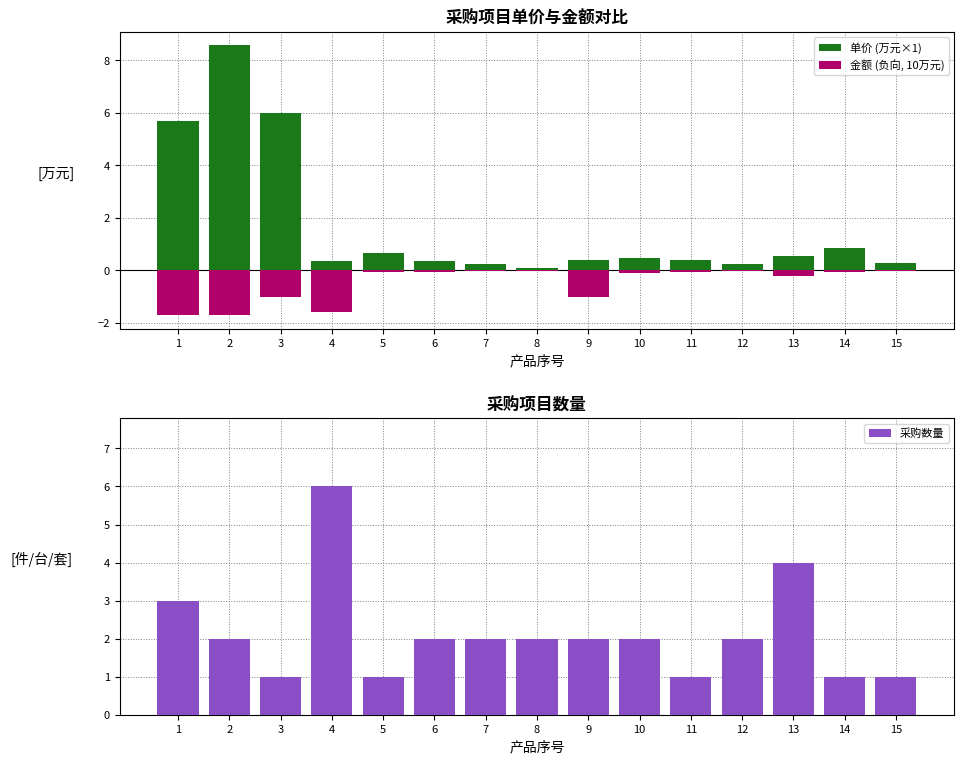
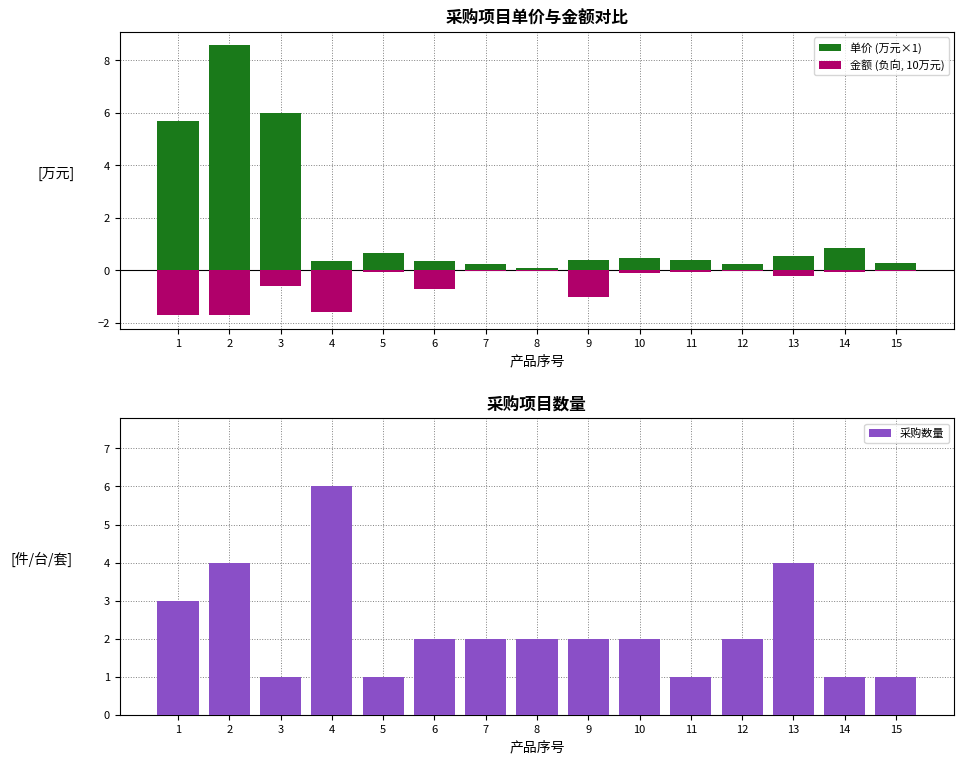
采购项目单价与金额对比, 金额 (负向, 10万元), 3: -1.0 -> -0.6
采购项目单价与金额对比, 金额 (负向, 10万元), 6: -0.1 -> -0.7
采购项目数量, 2: 2 -> 4
